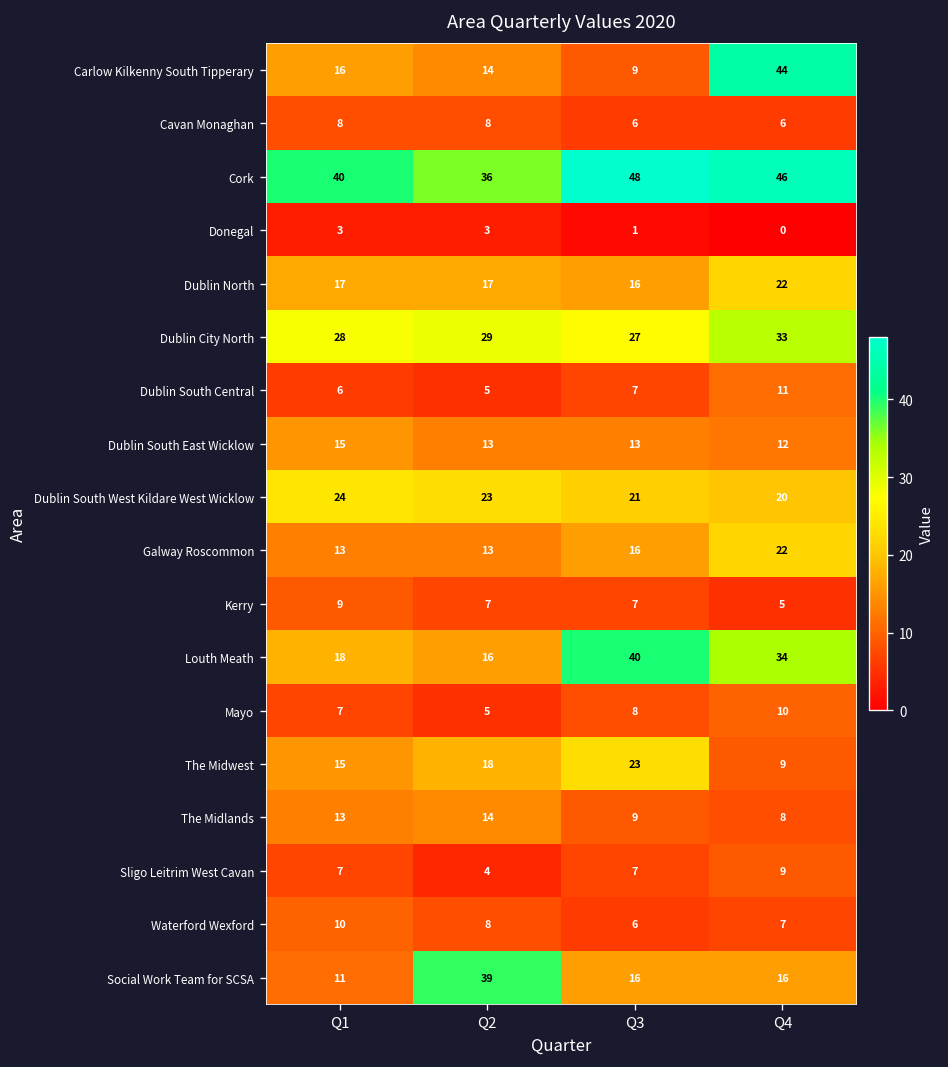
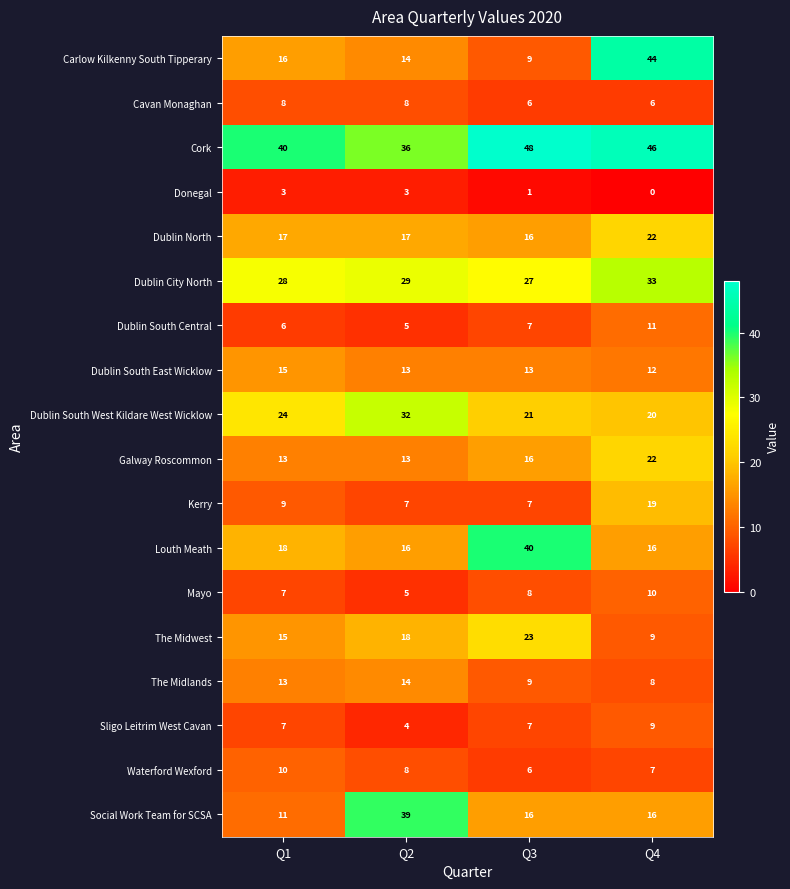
Dublin South West Kildare West Wicklow, Q2: 23 -> 32
Kerry, Q4: 5 -> 19
Louth Meath, Q4: 34 -> 16
